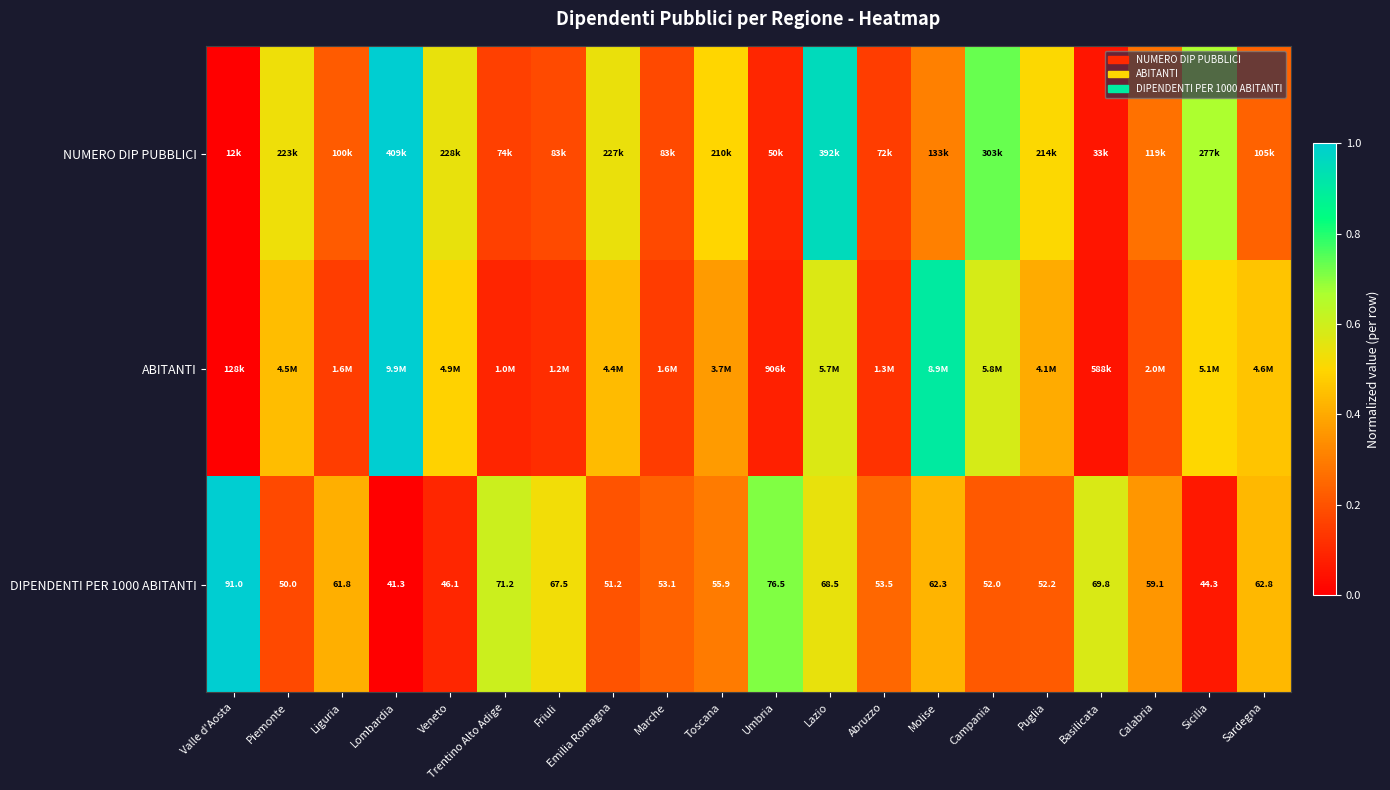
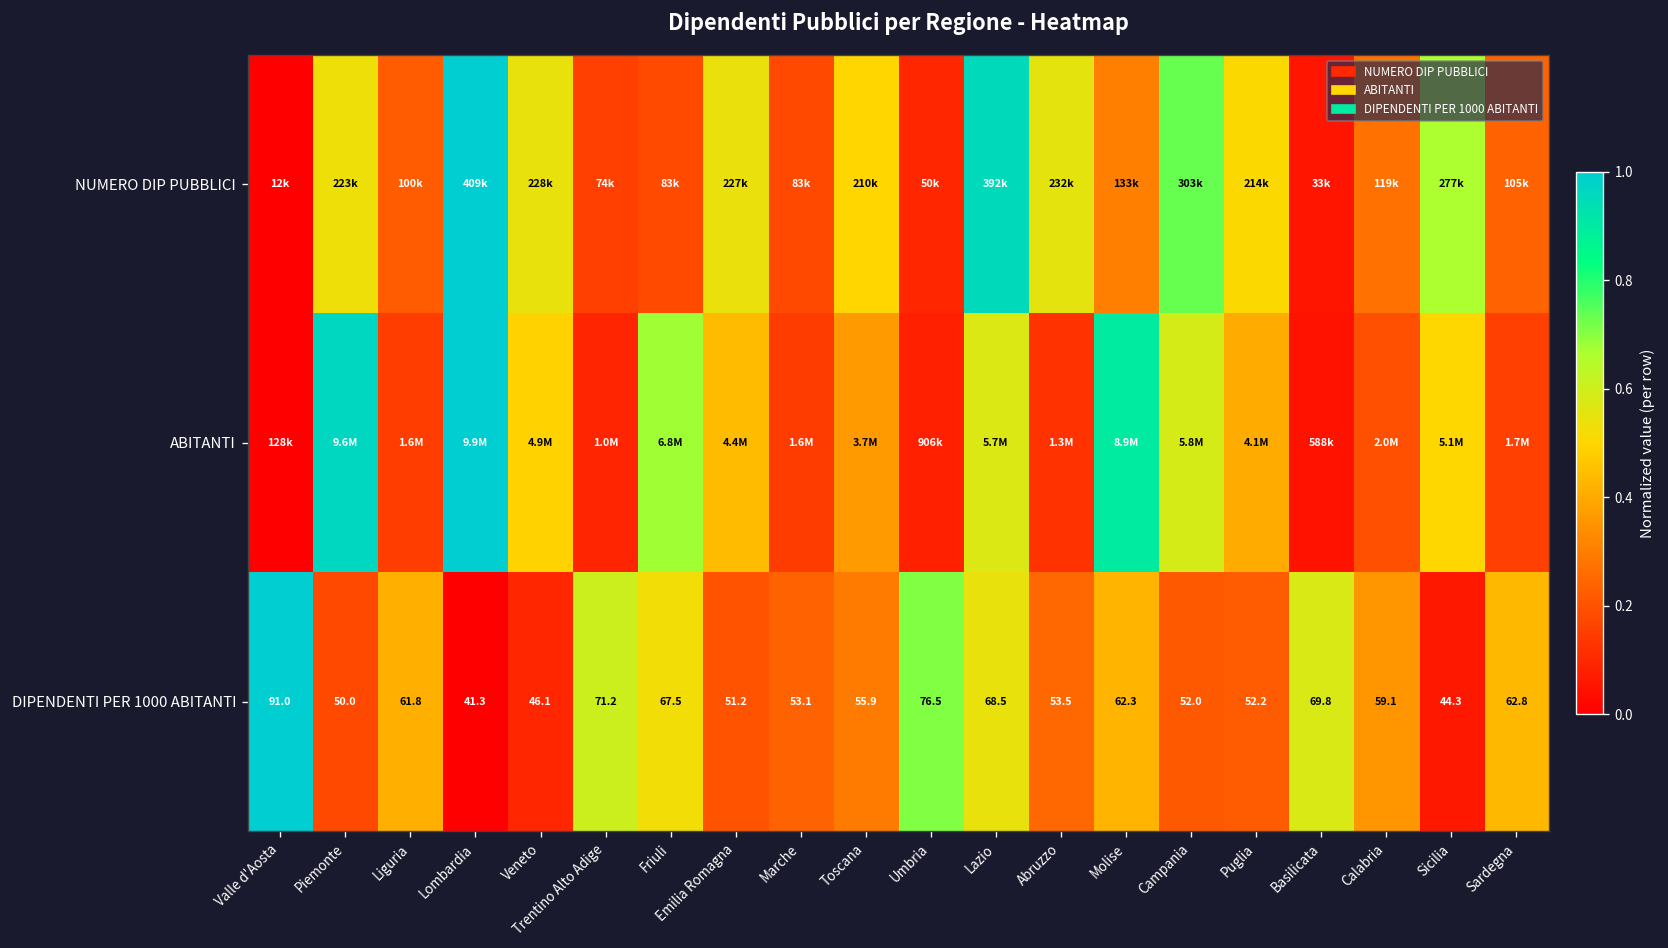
NUMERO DIP PUBBLICI, Abruzzo: 72k -> 232k
ABITANTI, Piemonte: 4.5M -> 9.6M
ABITANTI, Friuli: 1.2M -> 6.8M
ABITANTI, Sardegna: 4.6M -> 1.7M
